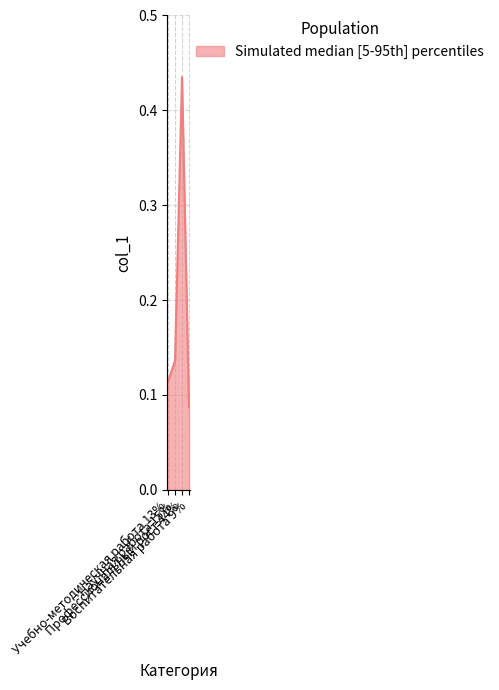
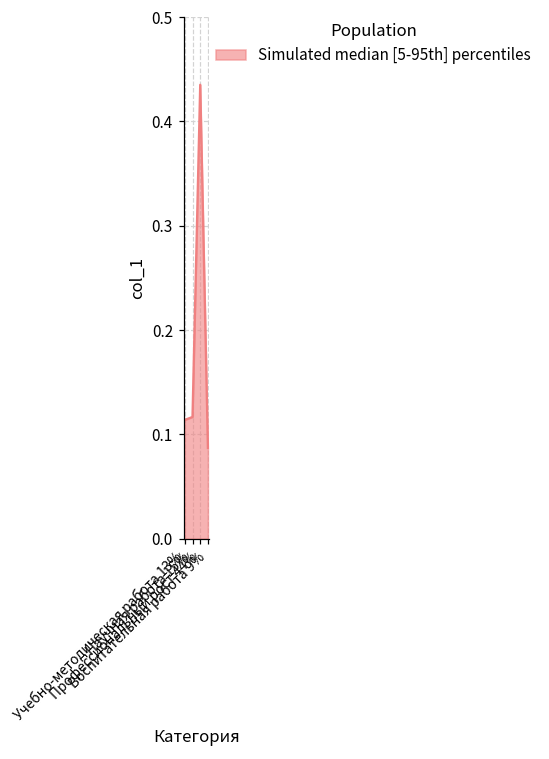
Научная работа 15%: 0.14 -> 0.12
